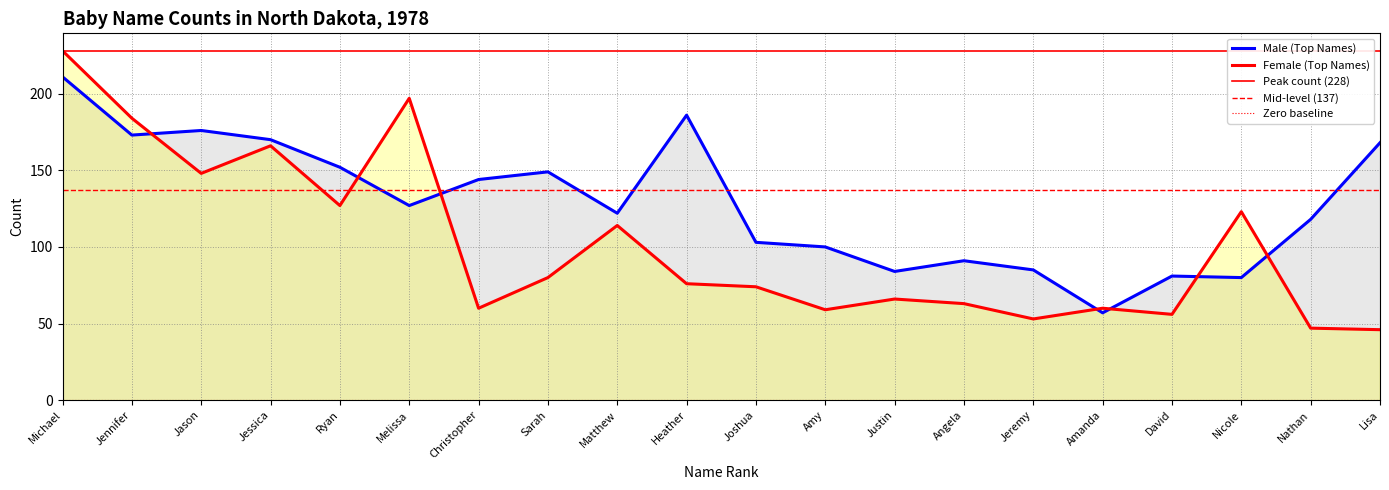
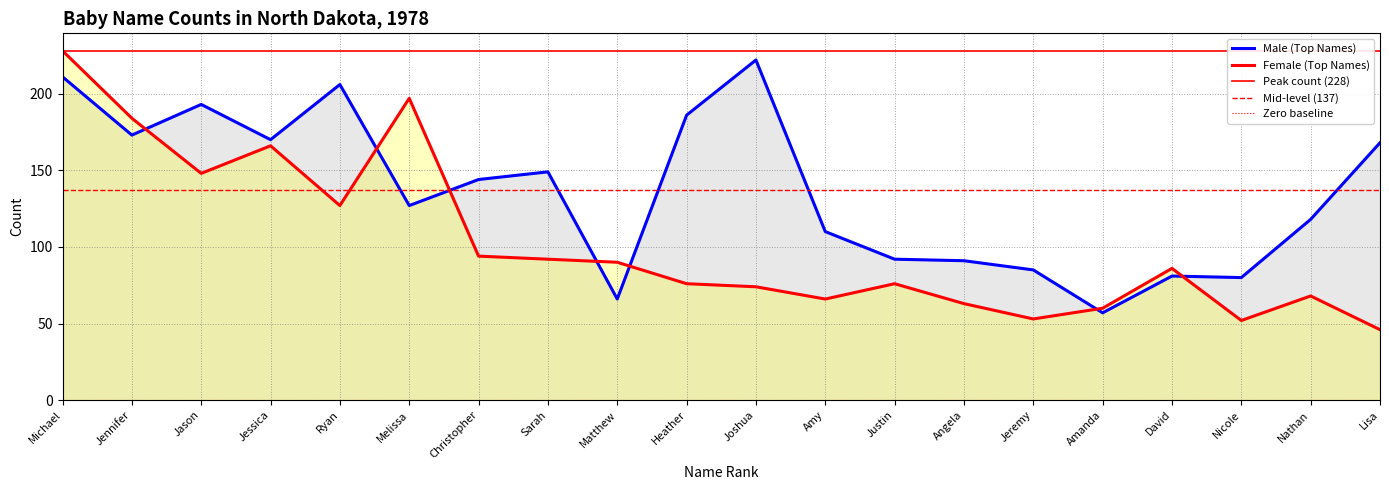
Male (Top Names), Jason: 176 -> 193
Male (Top Names), Ryan: 152 -> 206
Female (Top Names), Christopher: 60 -> 94
Female (Top Names), Sarah: 80 -> 92
Male (Top Names), Matthew: 122 -> 66
Female (Top Names), Matthew: 114 -> 90
Male (Top Names), Joshua: 103 -> 222
Male (Top Names), Amy: 100 -> 110
Female (Top Names), Amy: 59 -> 66
Male (Top Names), Justin: 84 -> 92
Female (Top Names), Justin: 66 -> 76
Female (Top Names), David: 56 -> 86
Female (Top Names), Nicole: 123 -> 52
Female (Top Names), Nathan: 47 -> 68
